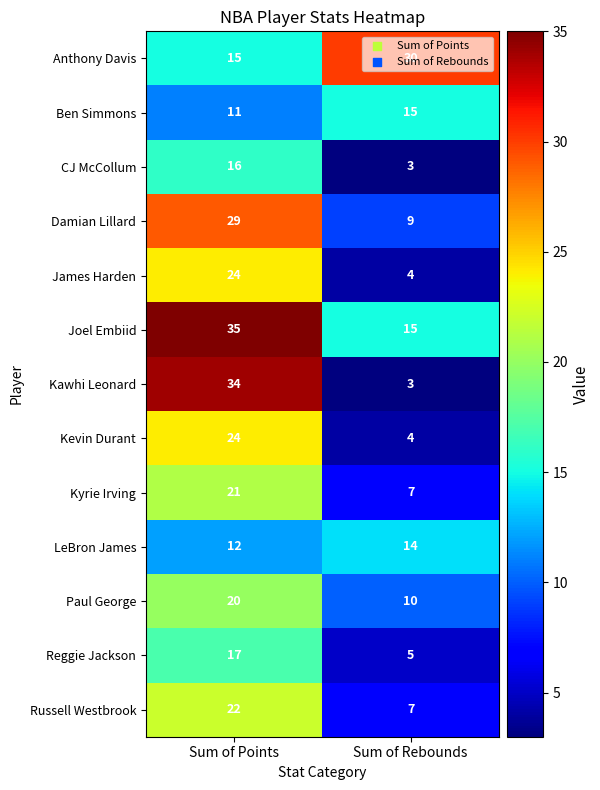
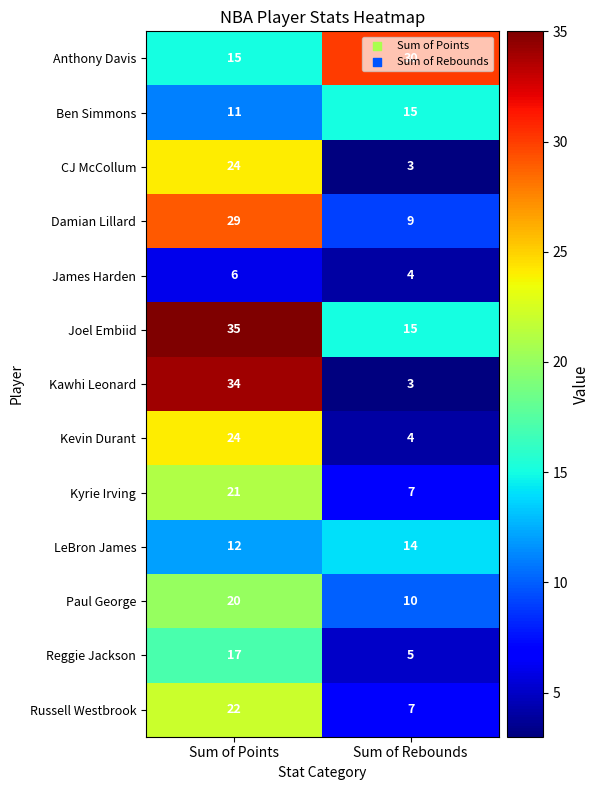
CJ McCollum, Sum of Points: 16 -> 24
James Harden, Sum of Points: 24 -> 6
